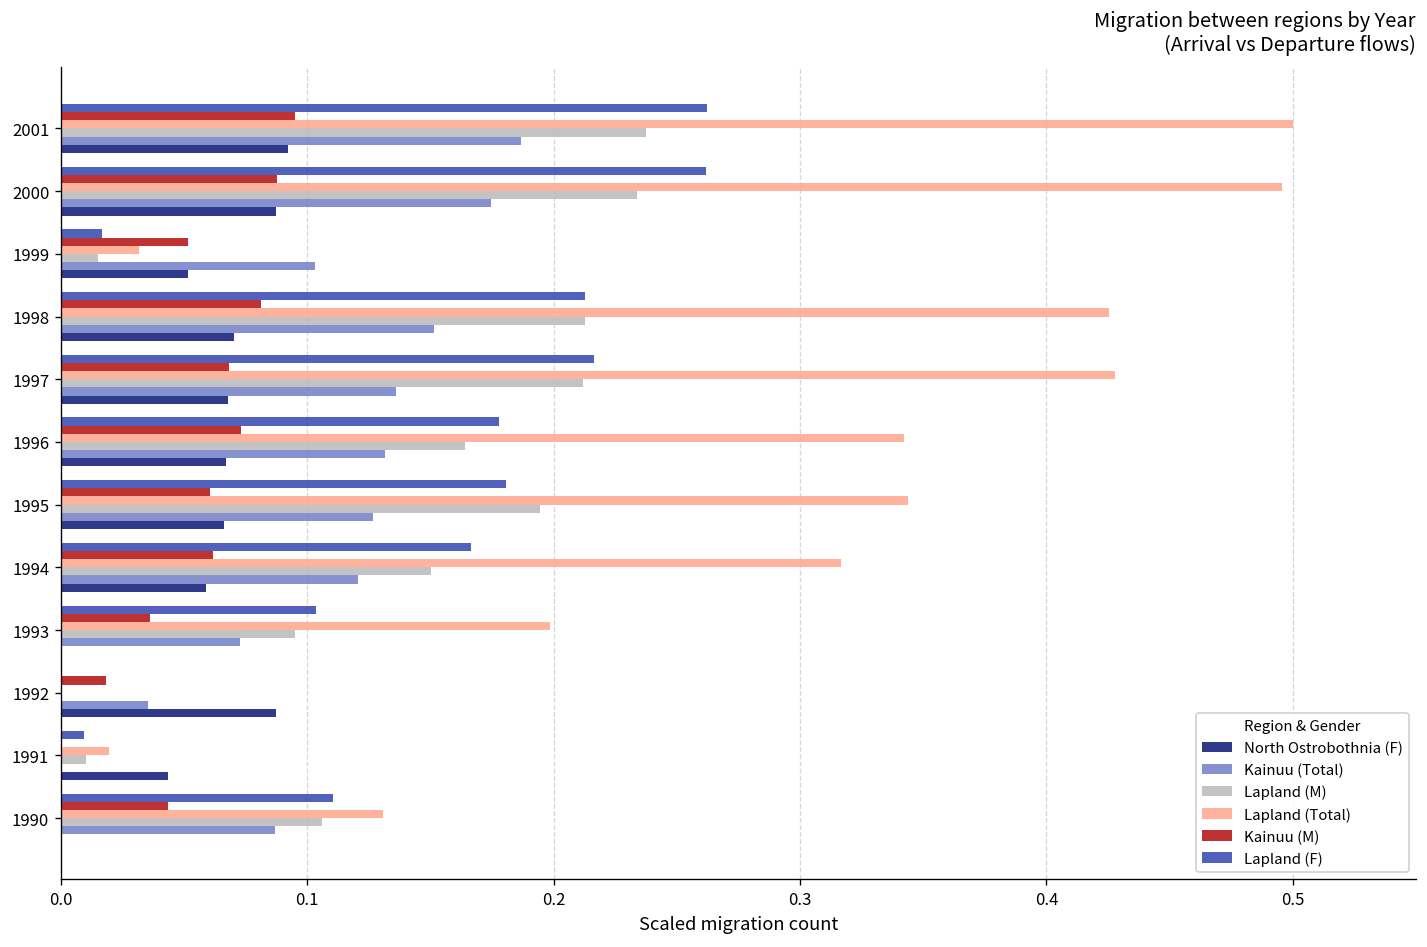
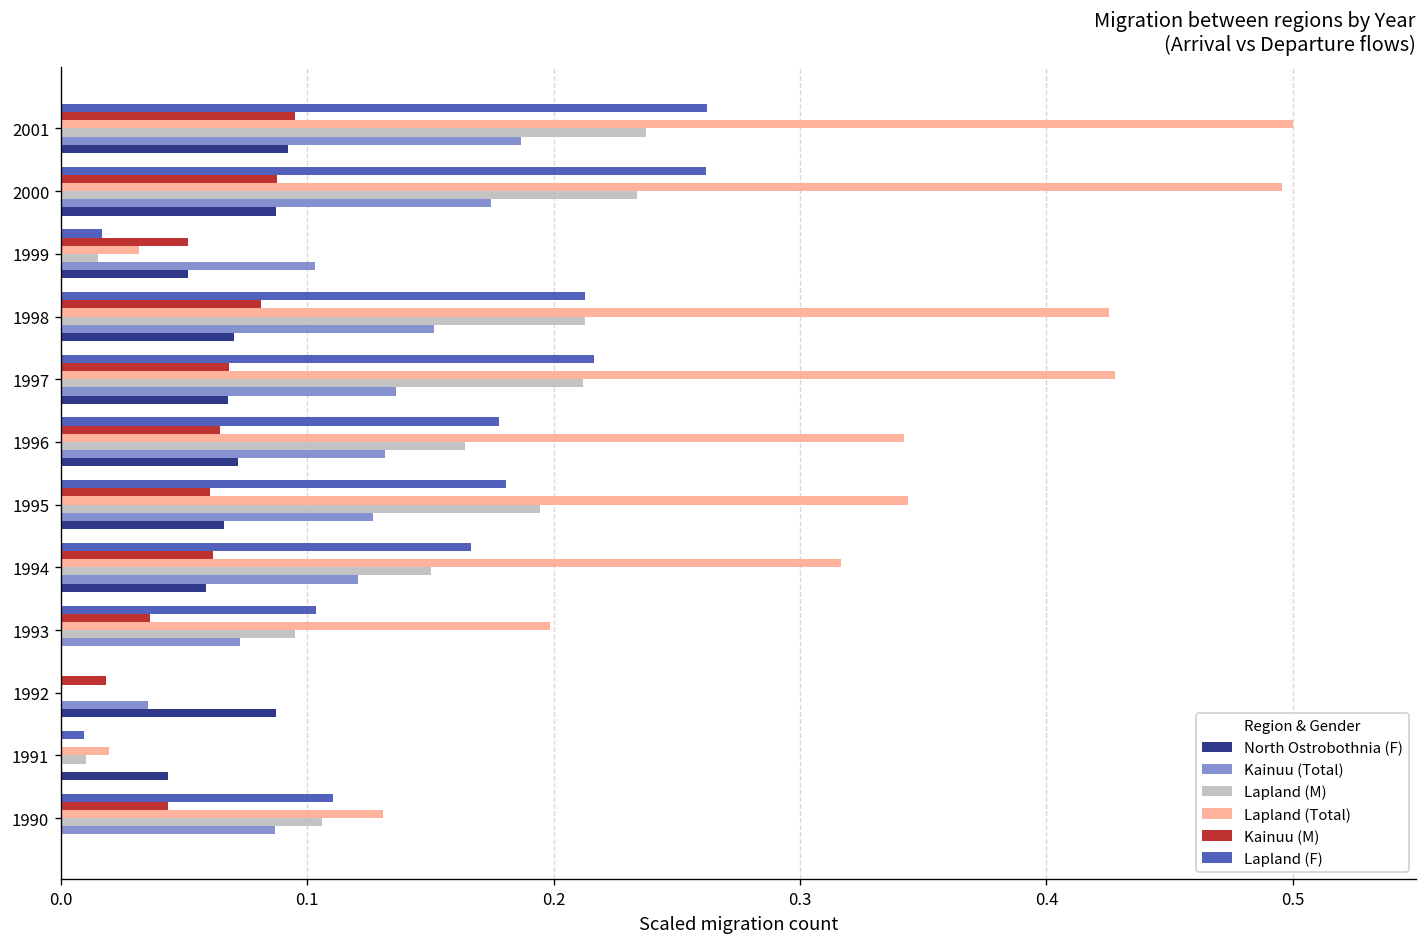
Kainuu (M), 1996: 0.073 -> 0.064
North Ostrobothnia (F), 1996: 0.067 -> 0.072
